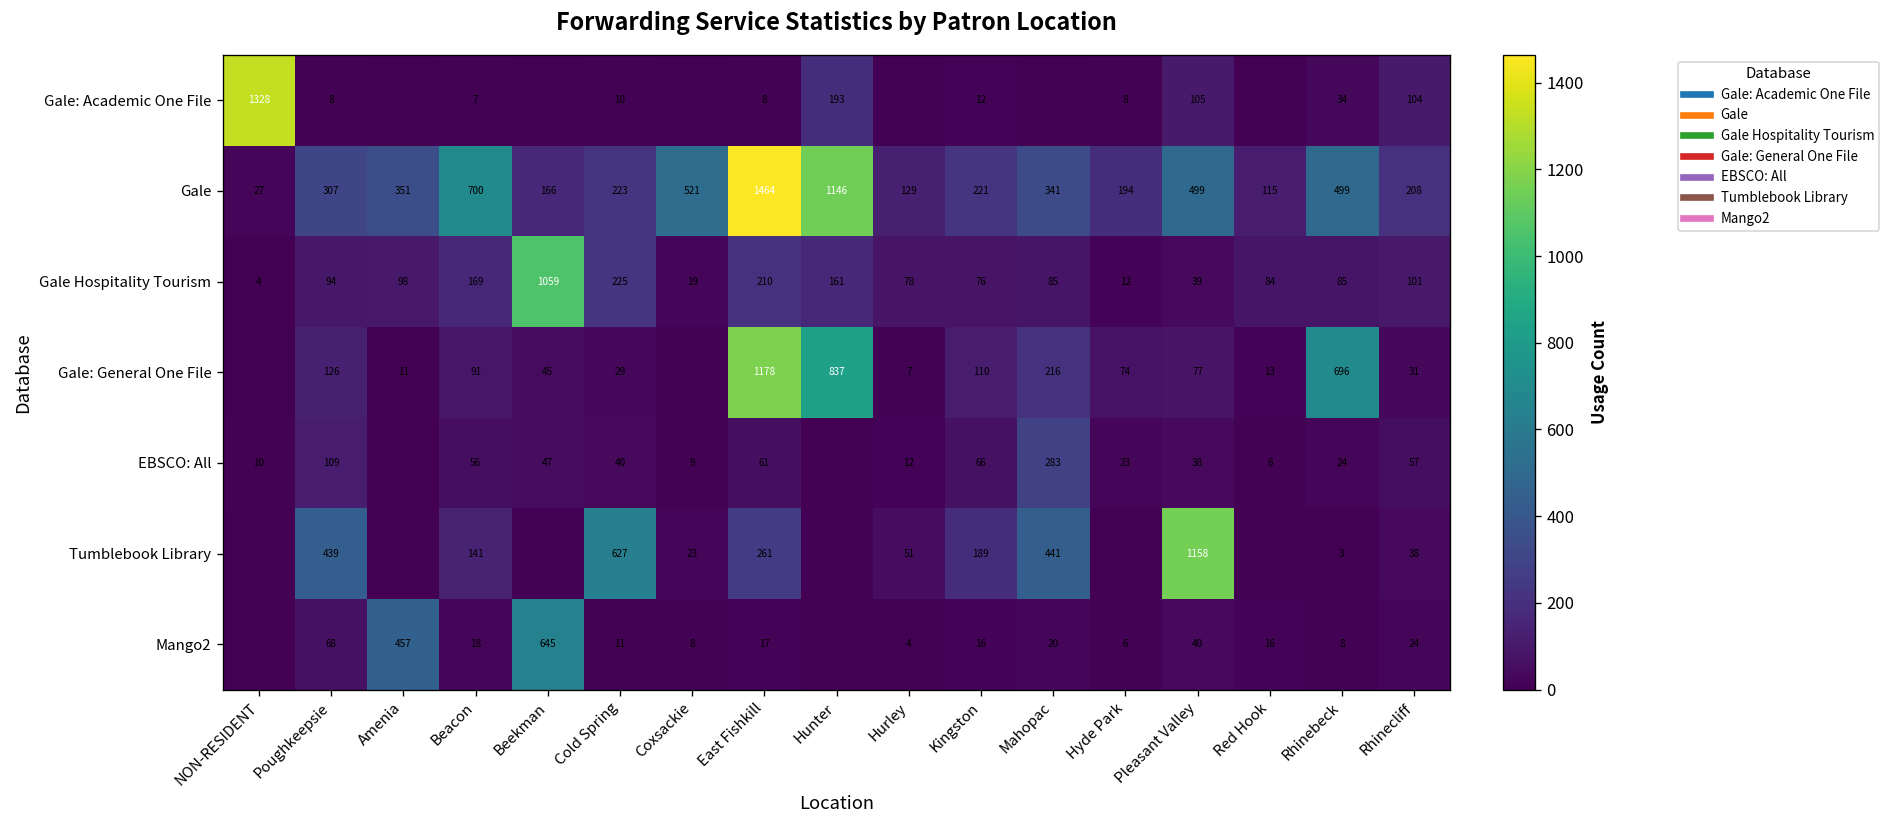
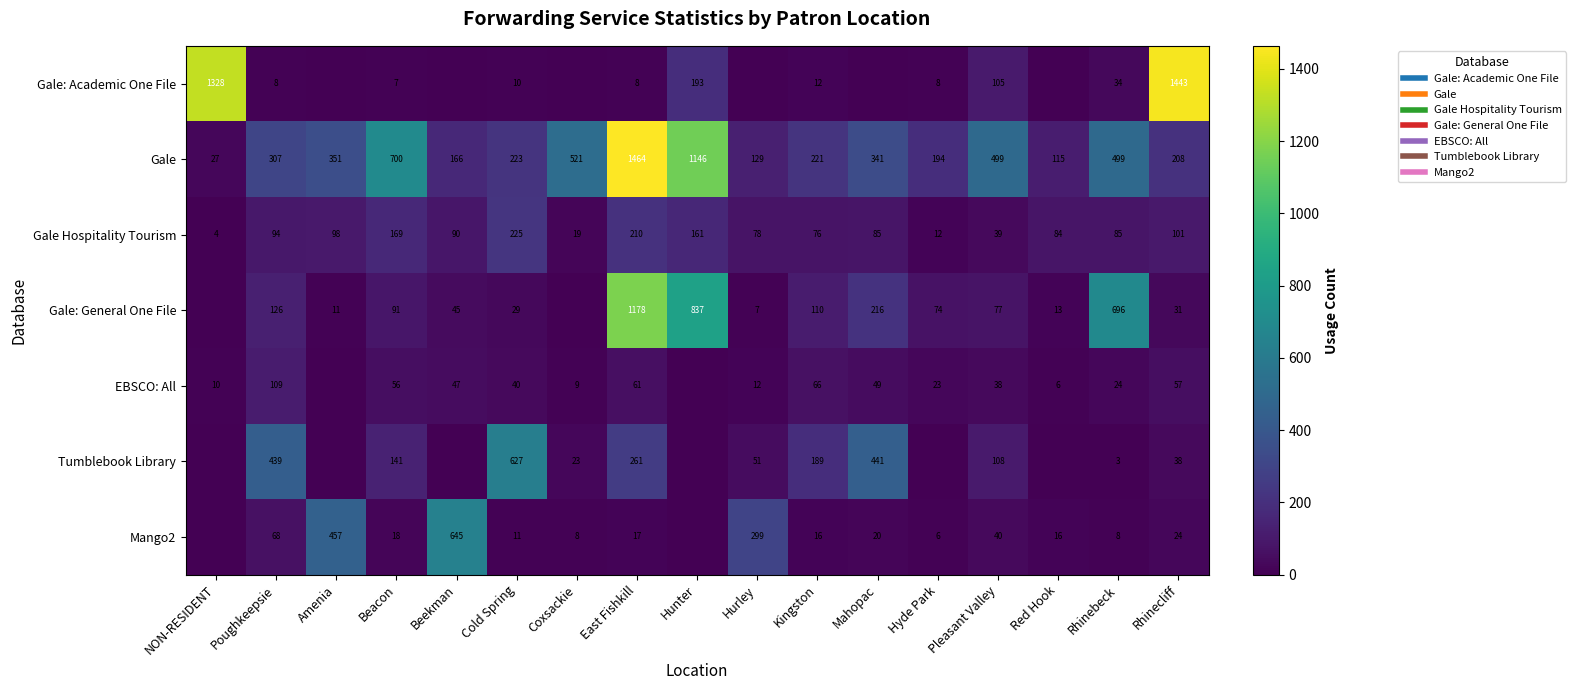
Gale: Academic One File, Rhinecliff: 104 -> 1443
Gale Hospitality Tourism, Beekman: 1059 -> 90
EBSCO: All, Mahopac: 283 -> 49
Tumblebook Library, Pleasant Valley: 1158 -> 108
Mango2, Hurley: 4 -> 299
